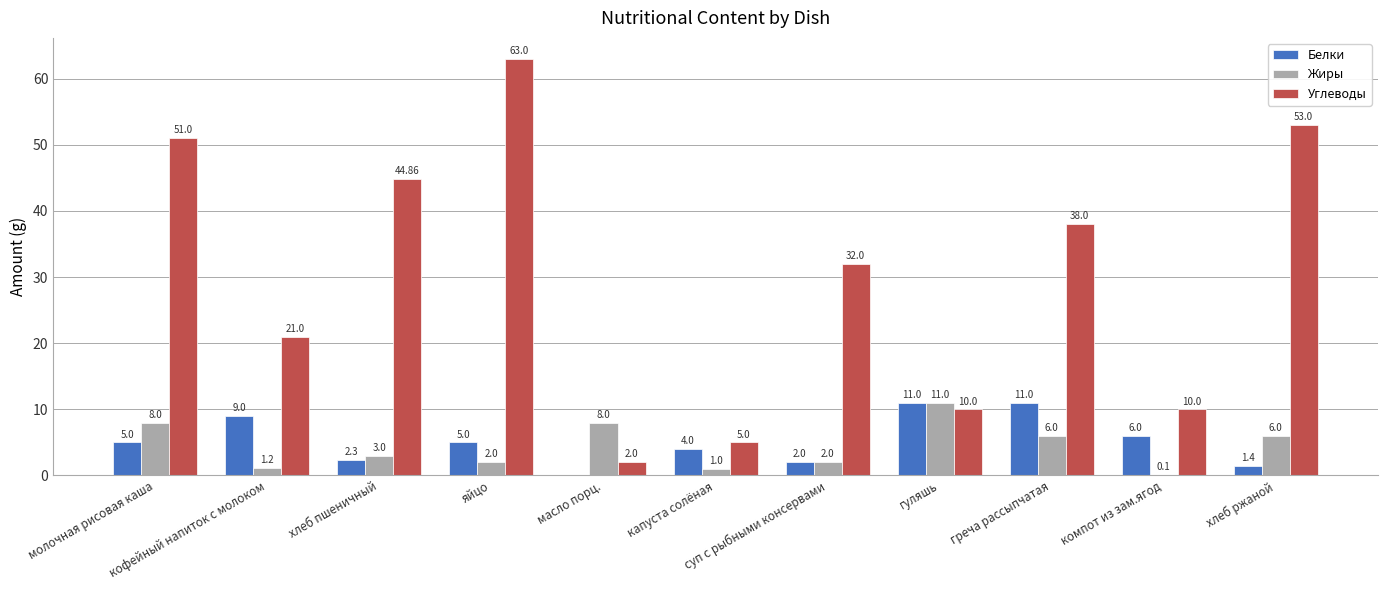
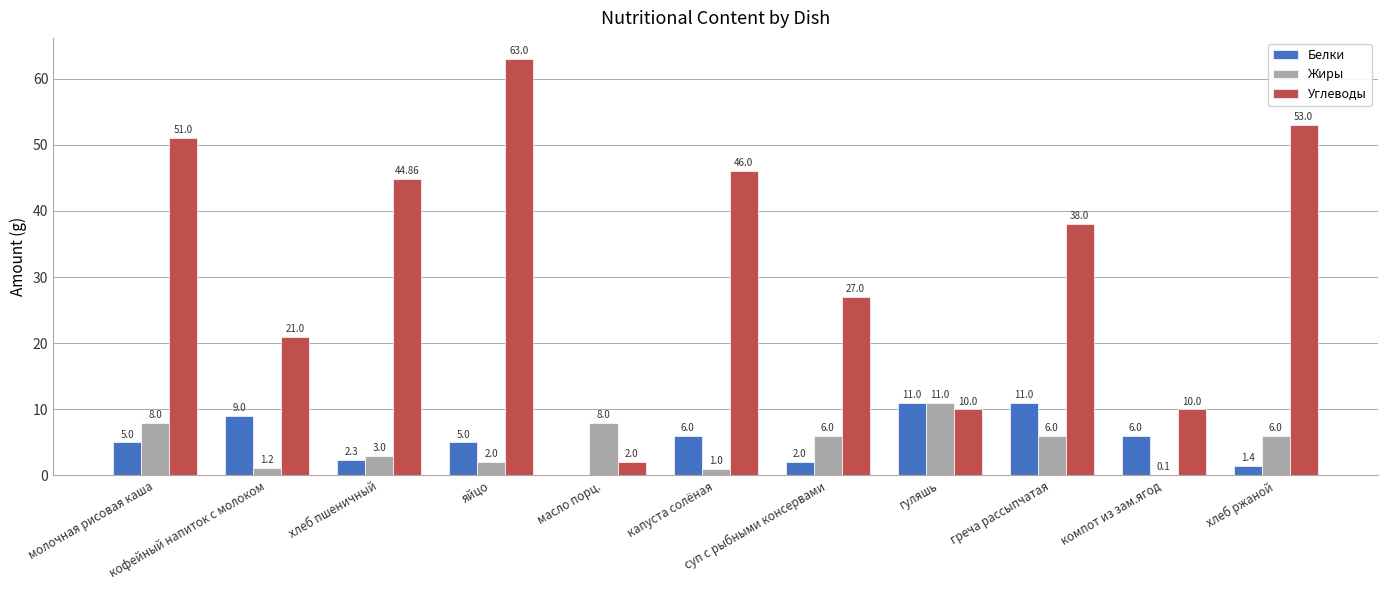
Белки, капуста солёная: 4.0 -> 6.0
Углеводы, капуста солёная: 5.0 -> 46.0
Жиры, суп с рыбными консервами: 2.0 -> 6.0
Углеводы, суп с рыбными консервами: 32.0 -> 27.0
